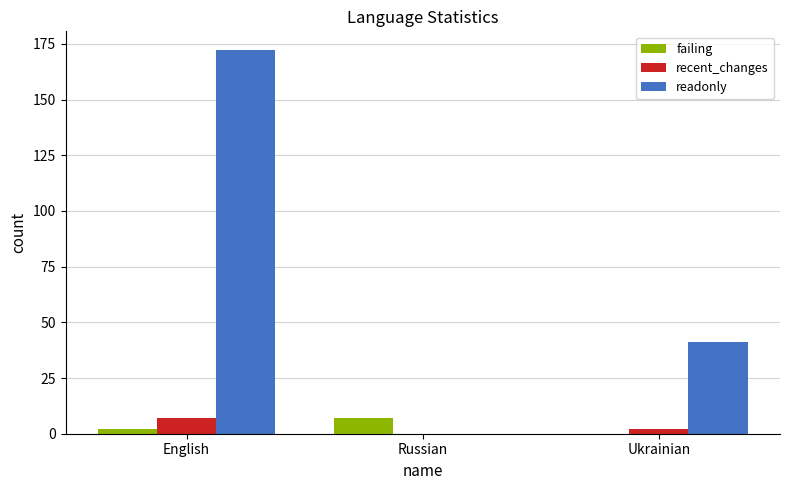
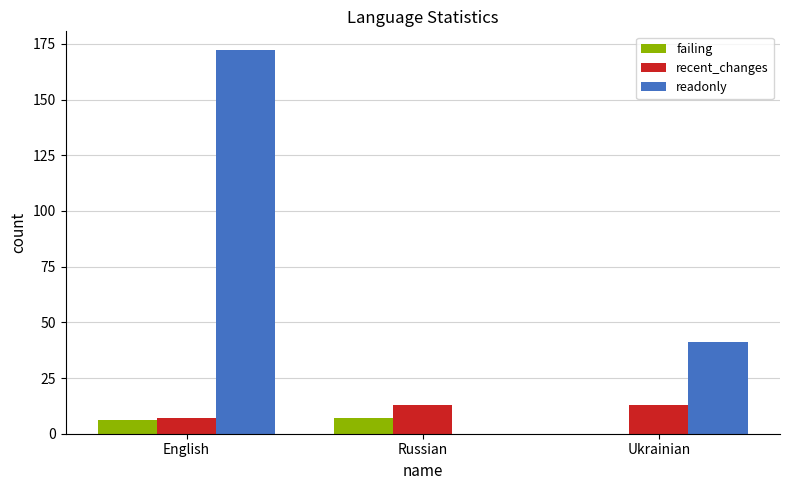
failing, English: 2 -> 6
recent_changes, Russian: 0 -> 13
recent_changes, Ukrainian: 2 -> 13
